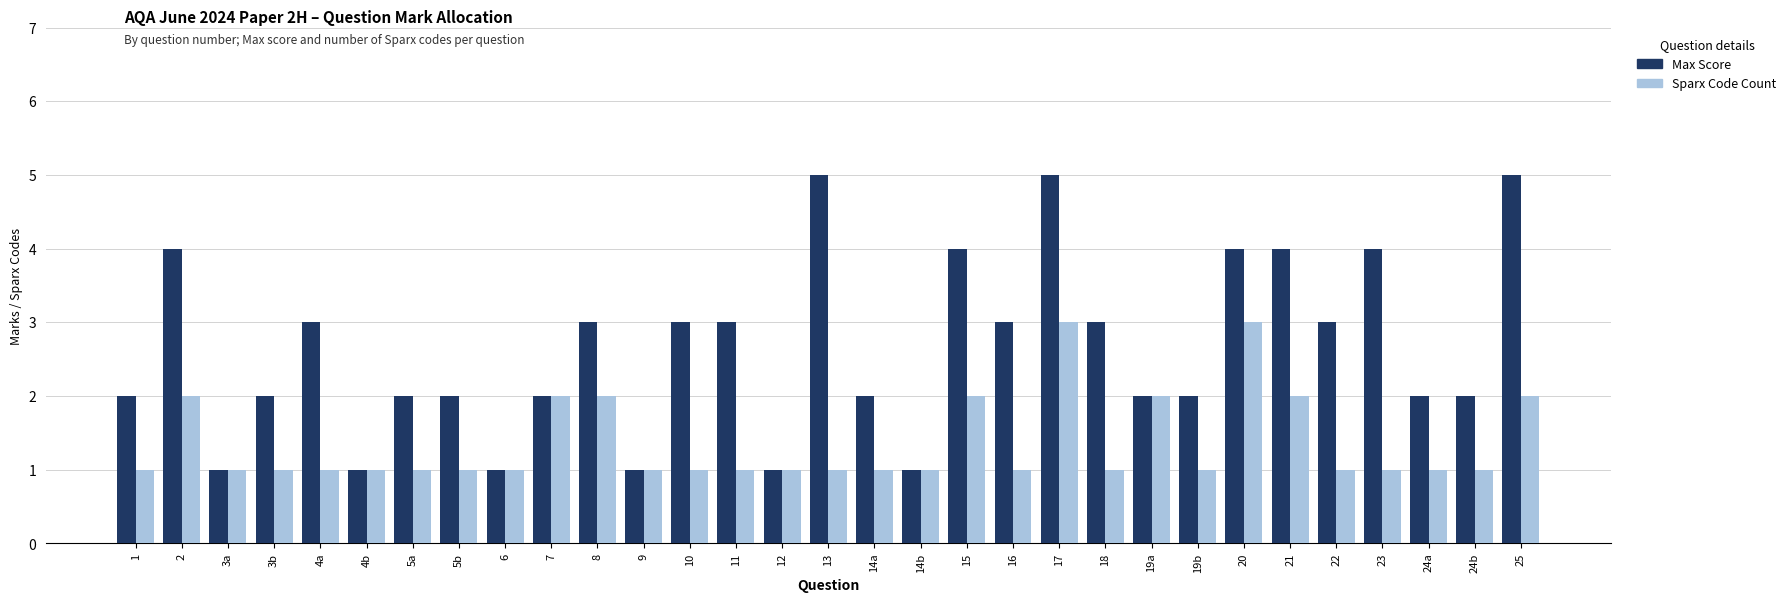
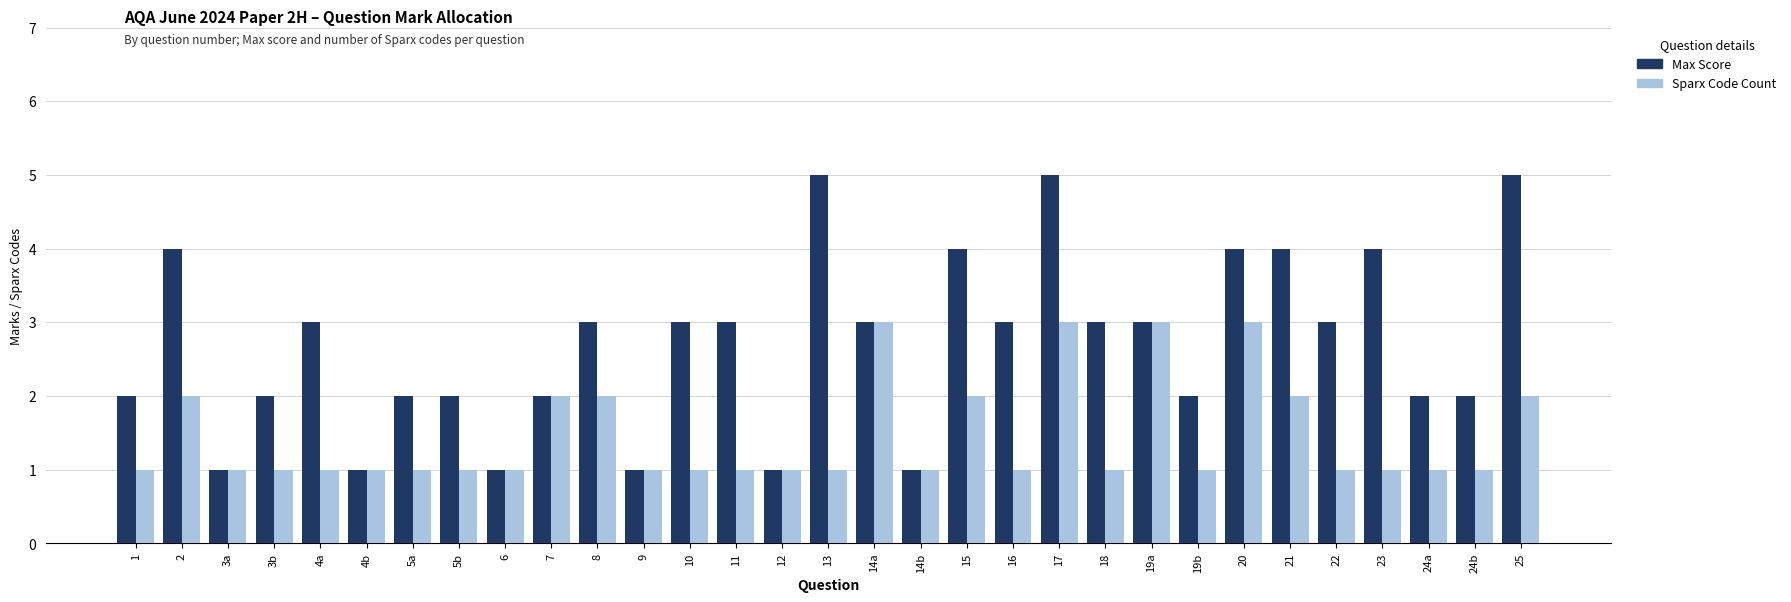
Max Score, 14a: 2 -> 3
Sparx Code Count, 14a: 1 -> 3
Max Score, 19a: 2 -> 3
Sparx Code Count, 19a: 2 -> 3
